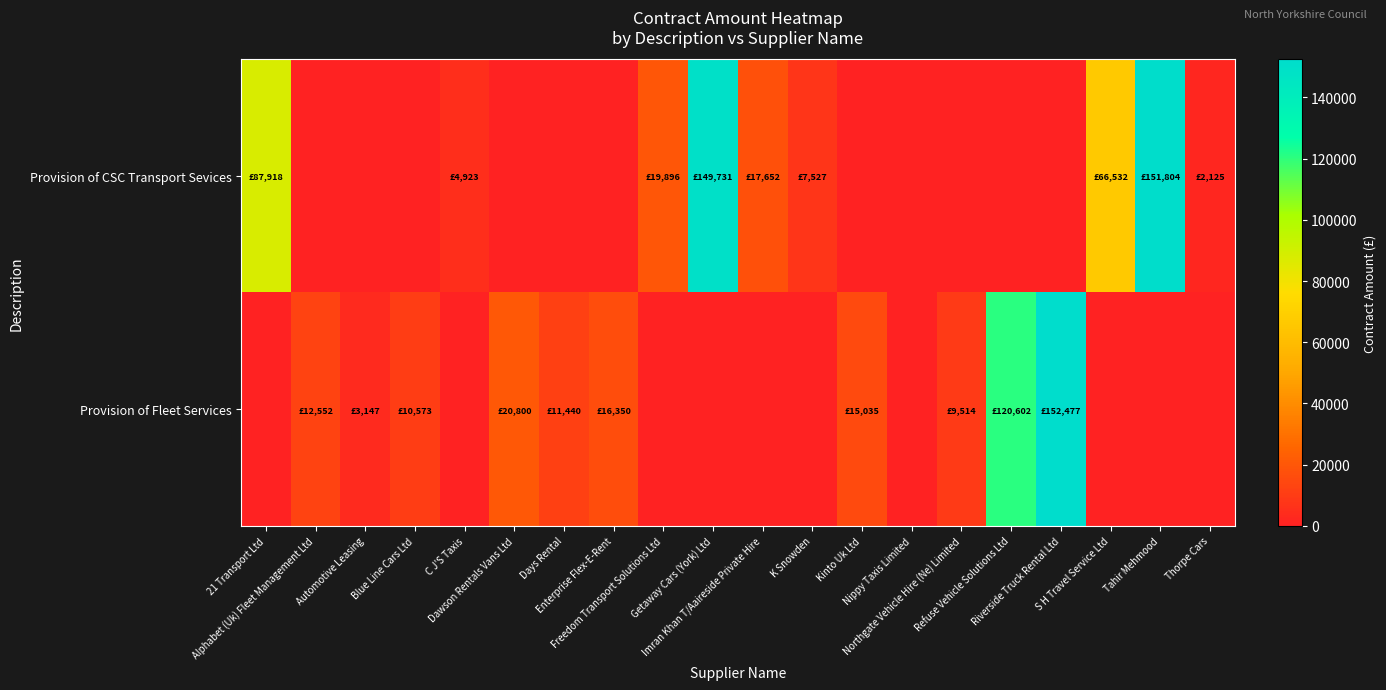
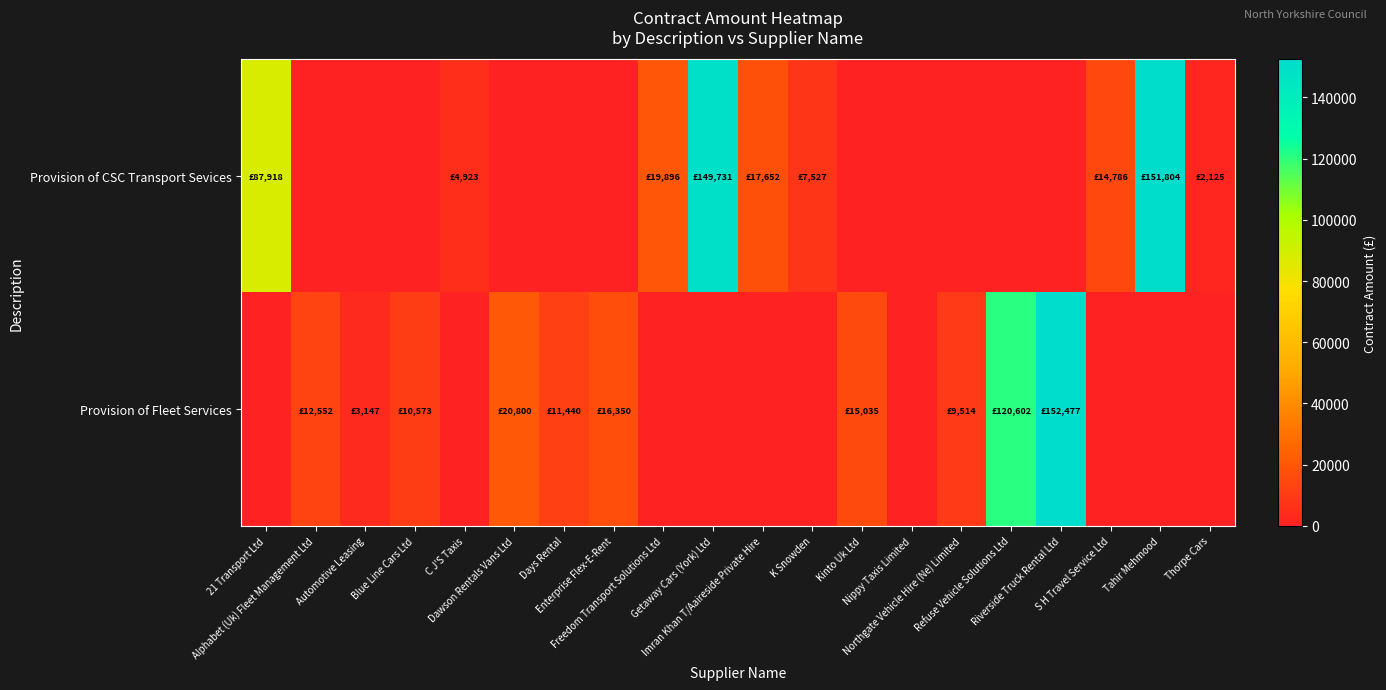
Provision of CSC Transport Sevices, S H Travel Service Ltd: £66,532 -> £14,786
